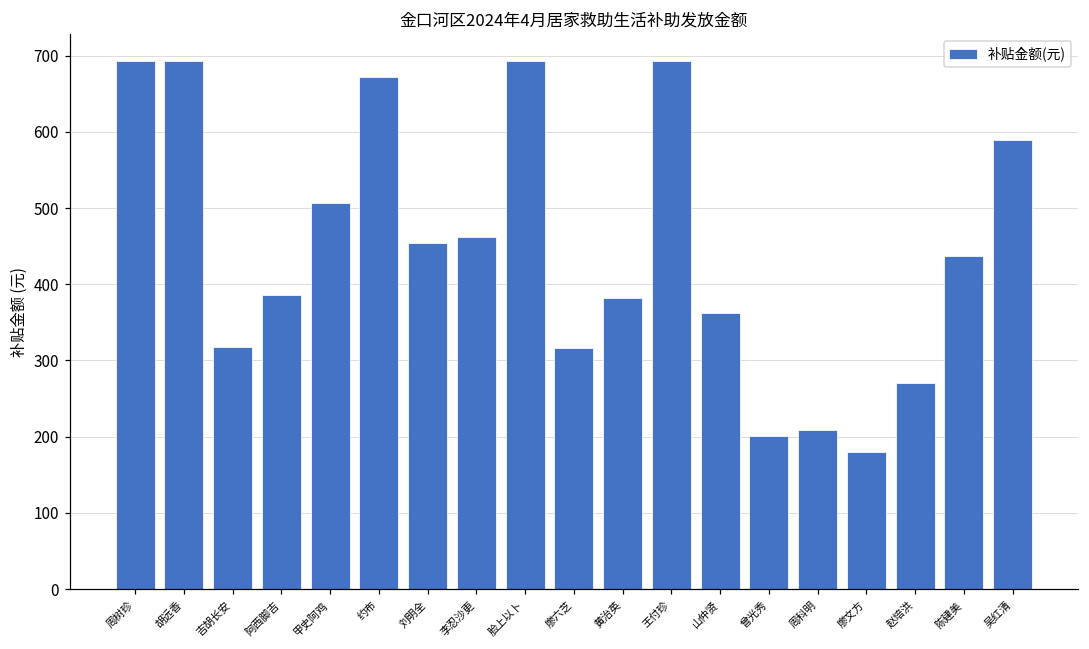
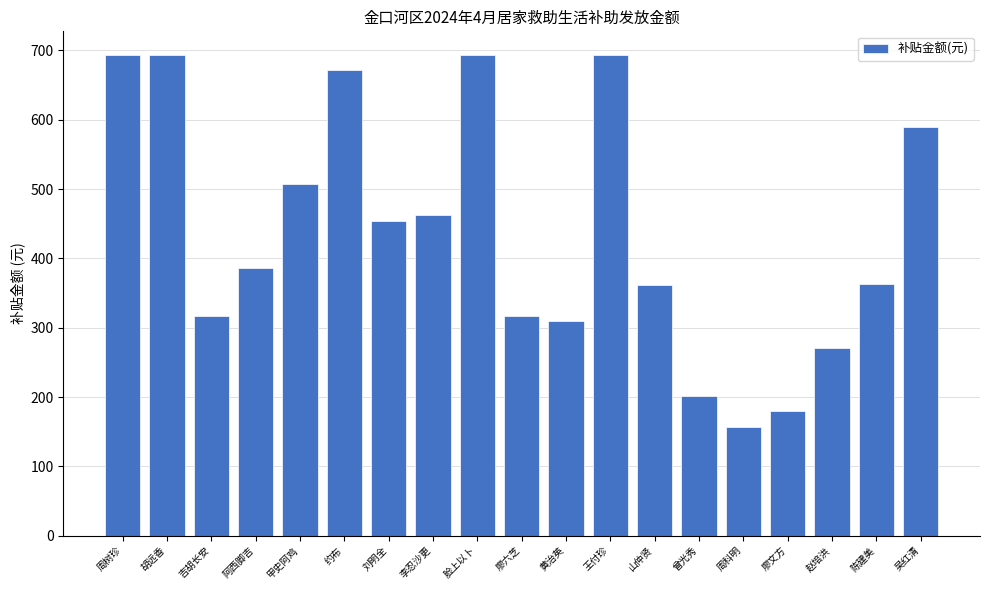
黄治英: 380 -> 310
周科明: 210 -> 160
陈建美: 440 -> 360
